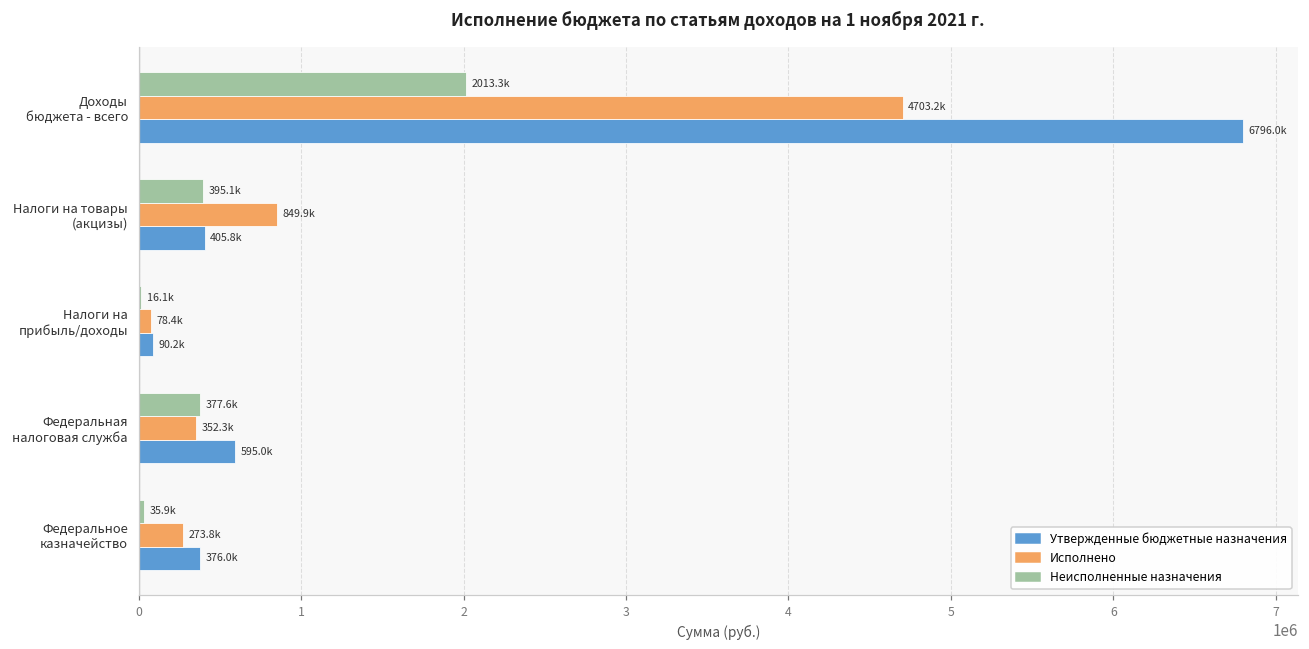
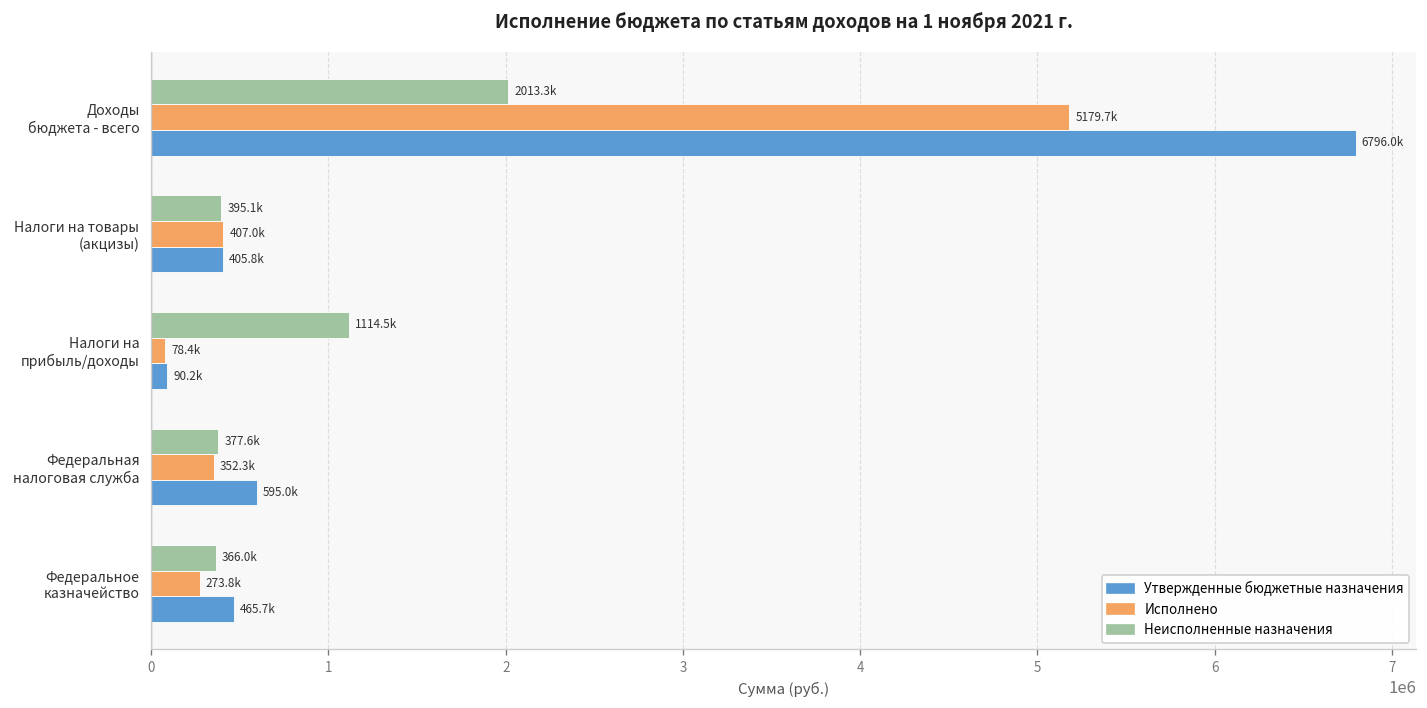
Исполнено, Доходы бюджета - всего: 4703.2k -> 5179.7k
Исполнено, Налоги на товары (акцизы): 849.9k -> 407.0k
Неисполненные назначения, Налоги на прибыль/доходы: 16.1k -> 1114.5k
Неисполненные назначения, Федеральное казначейство: 35.9k -> 366.0k
Утвержденные бюджетные назначения, Федеральное казначейство: 376.0k -> 465.7k
